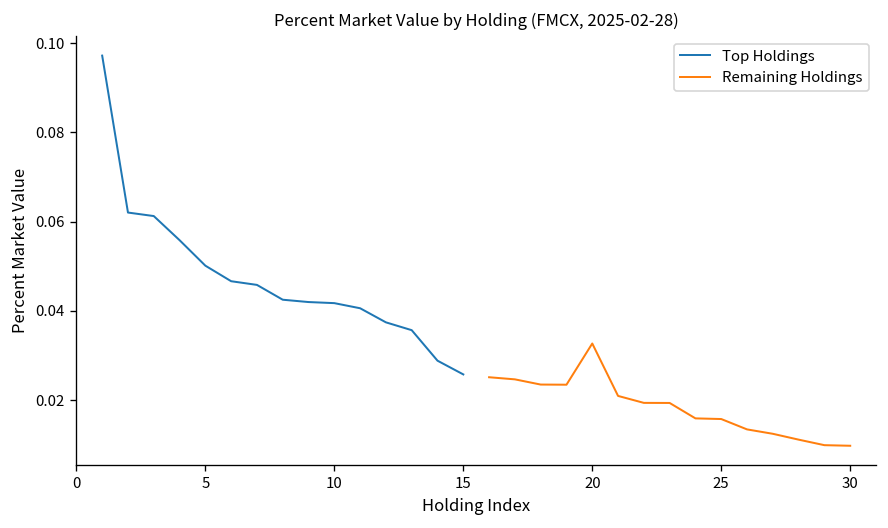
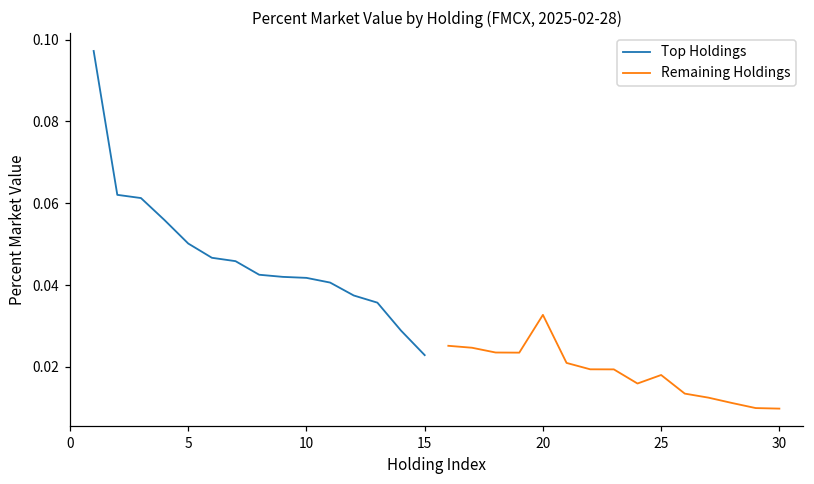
Top Holdings, 15: 0.026 -> 0.023
Remaining Holdings, 25: 0.016 -> 0.018
